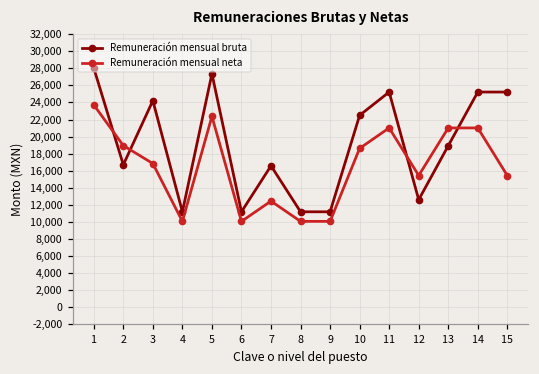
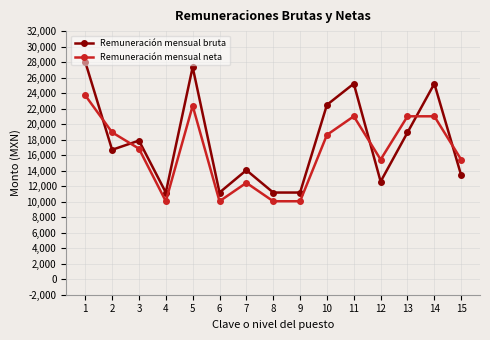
Remuneración mensual bruta, 3: 24,000 -> 18,000
Remuneración mensual bruta, 7: 17,000 -> 14,000
Remuneración mensual bruta, 15: 25,000 -> 13,000
